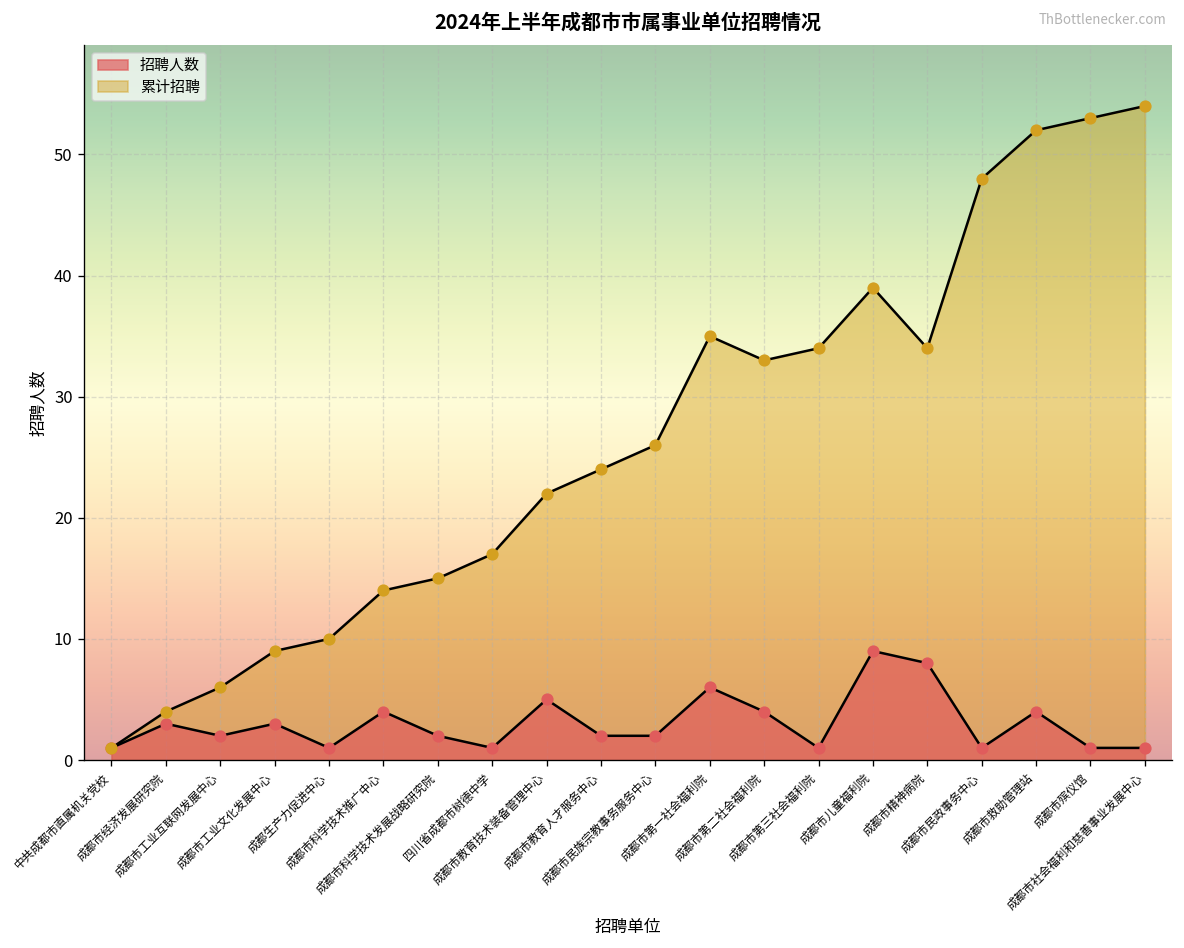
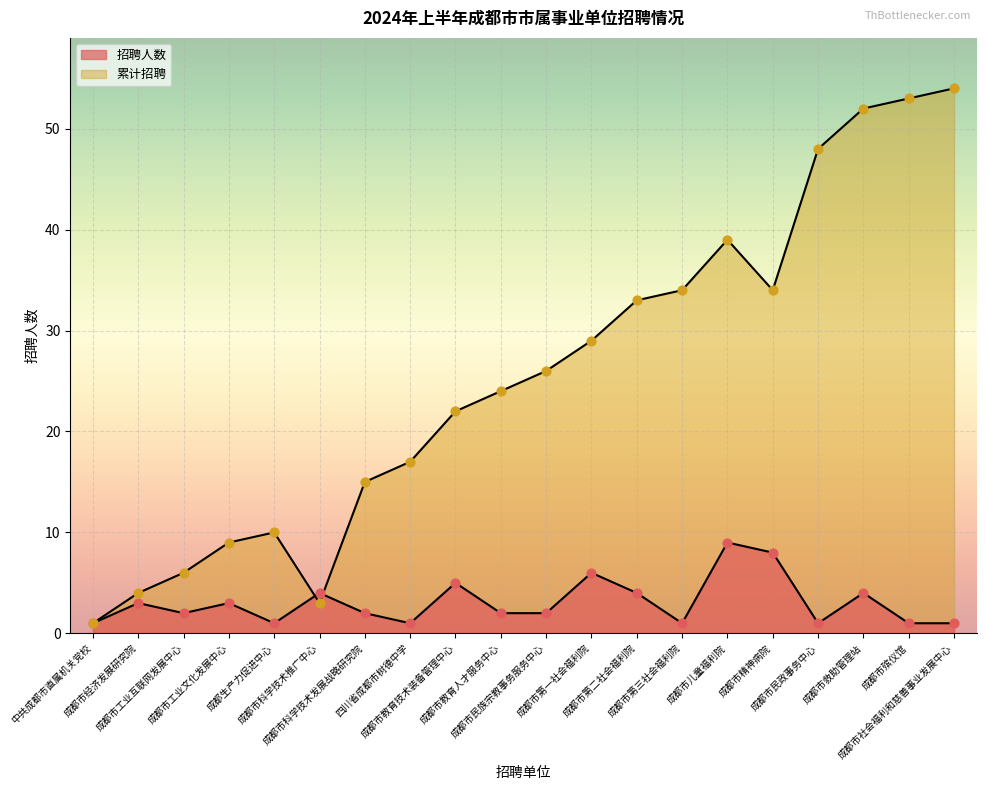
累计招聘, 成都市科学技术推广中心: 14 -> 3
累计招聘, 成都市第一社会福利院: 35 -> 29
